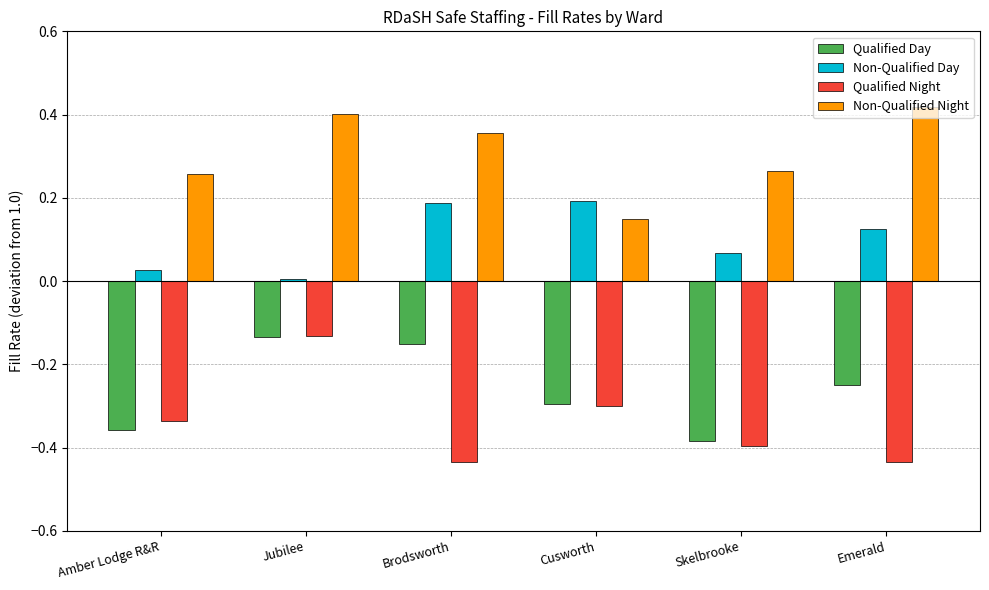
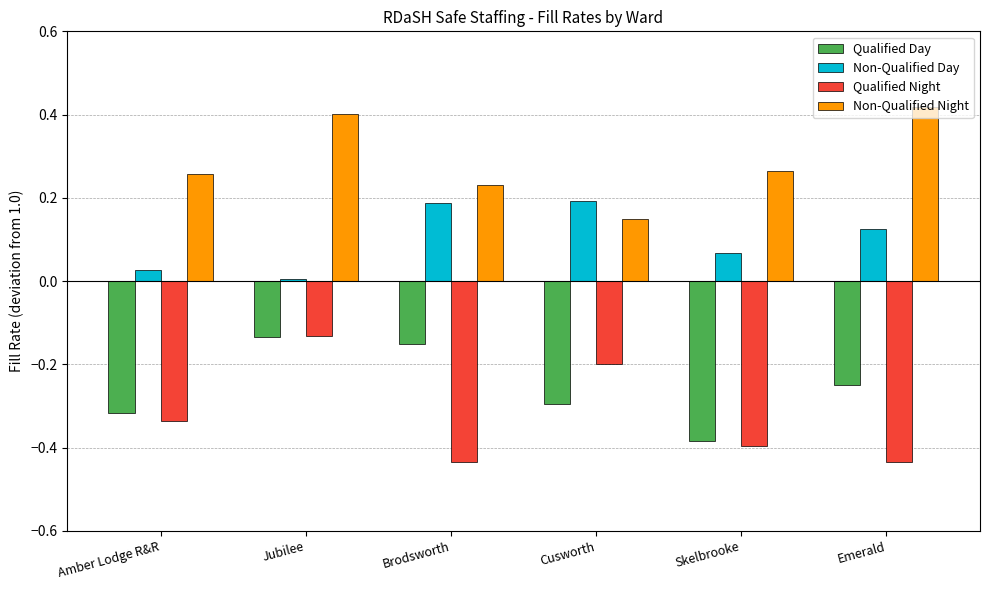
Qualified Day, Amber Lodge R&R: -0.36 -> -0.32
Non-Qualified Night, Brodsworth: 0.35 -> 0.23
Qualified Night, Cusworth: -0.30 -> -0.20
